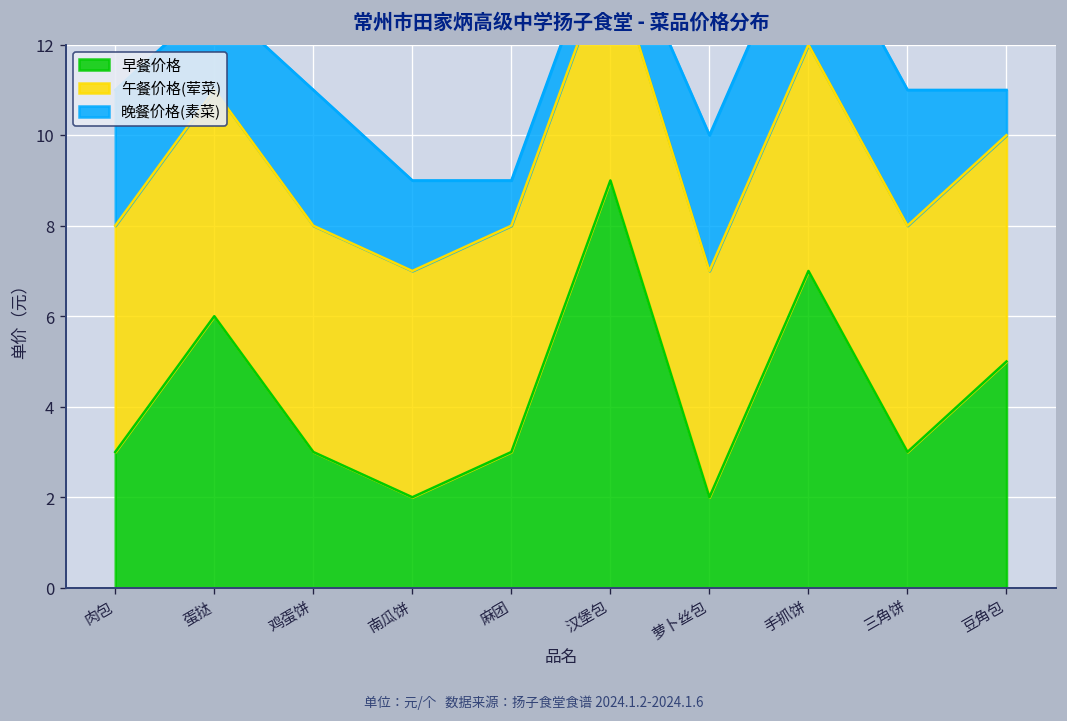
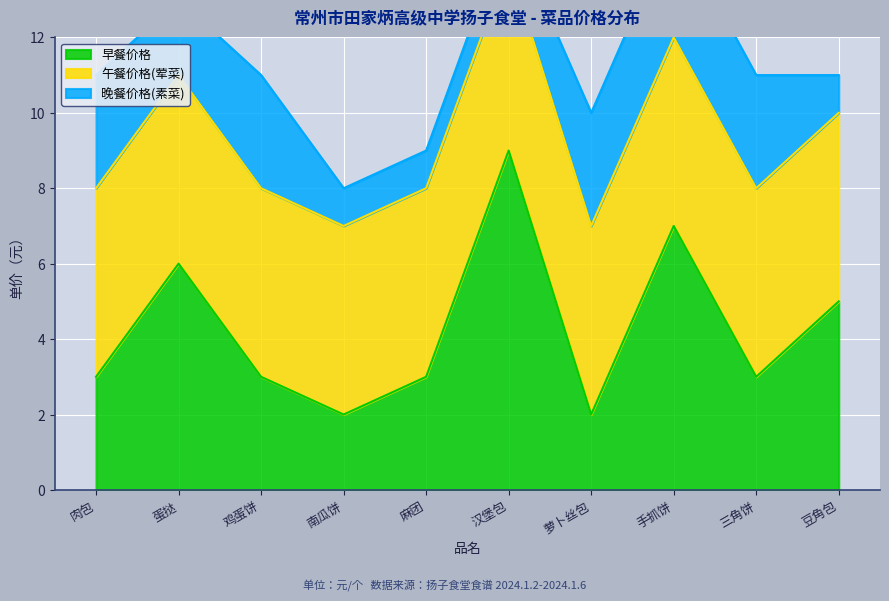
晚餐价格(素菜), 南瓜饼: 2 -> 1
